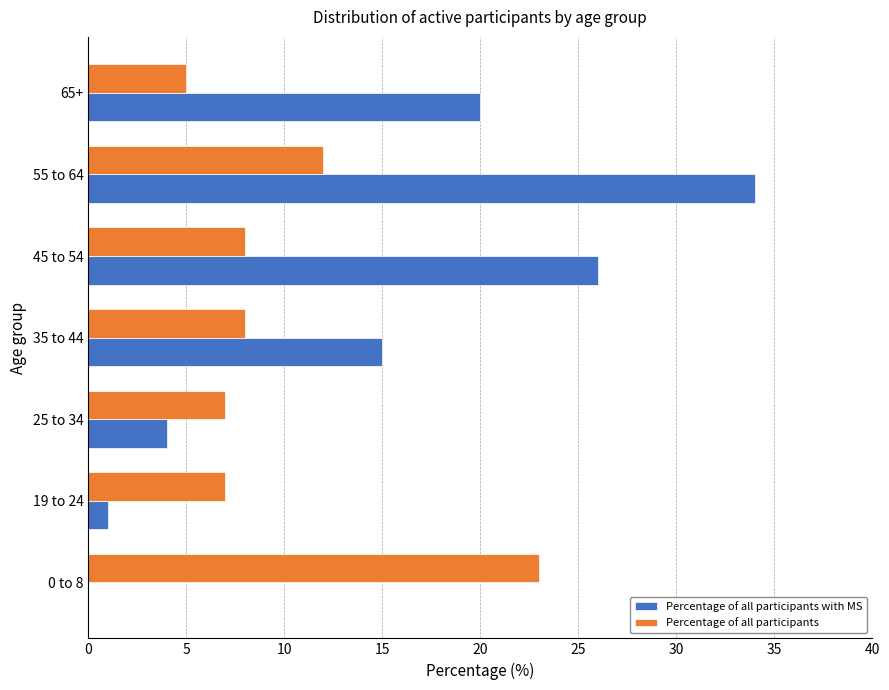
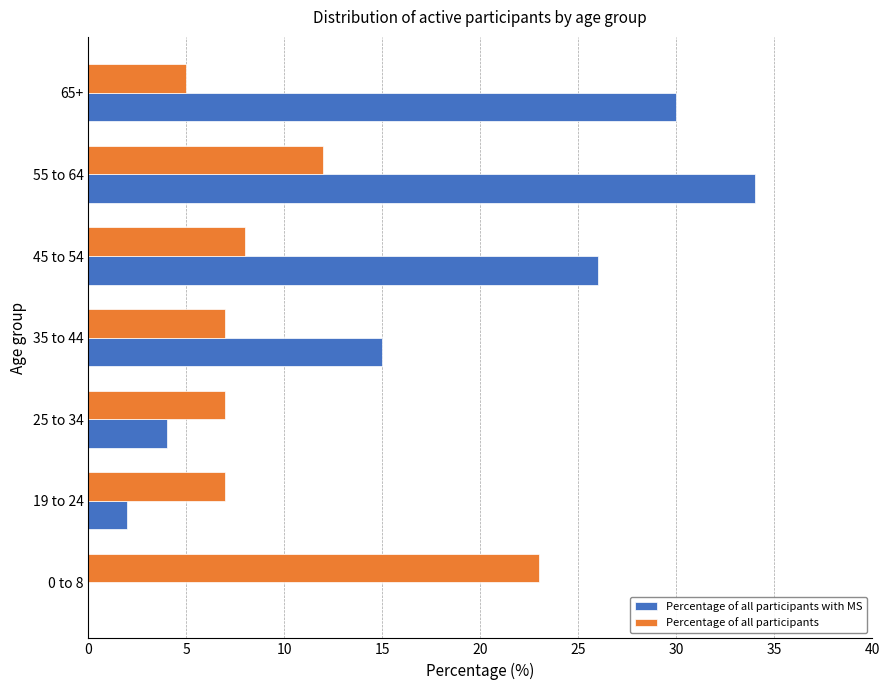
Percentage of all participants with MS, 65+: 20.0 -> 30.0
Percentage of all participants, 35 to 44: 8.0 -> 7.0
Percentage of all participants with MS, 19 to 24: 1.0 -> 2.0
